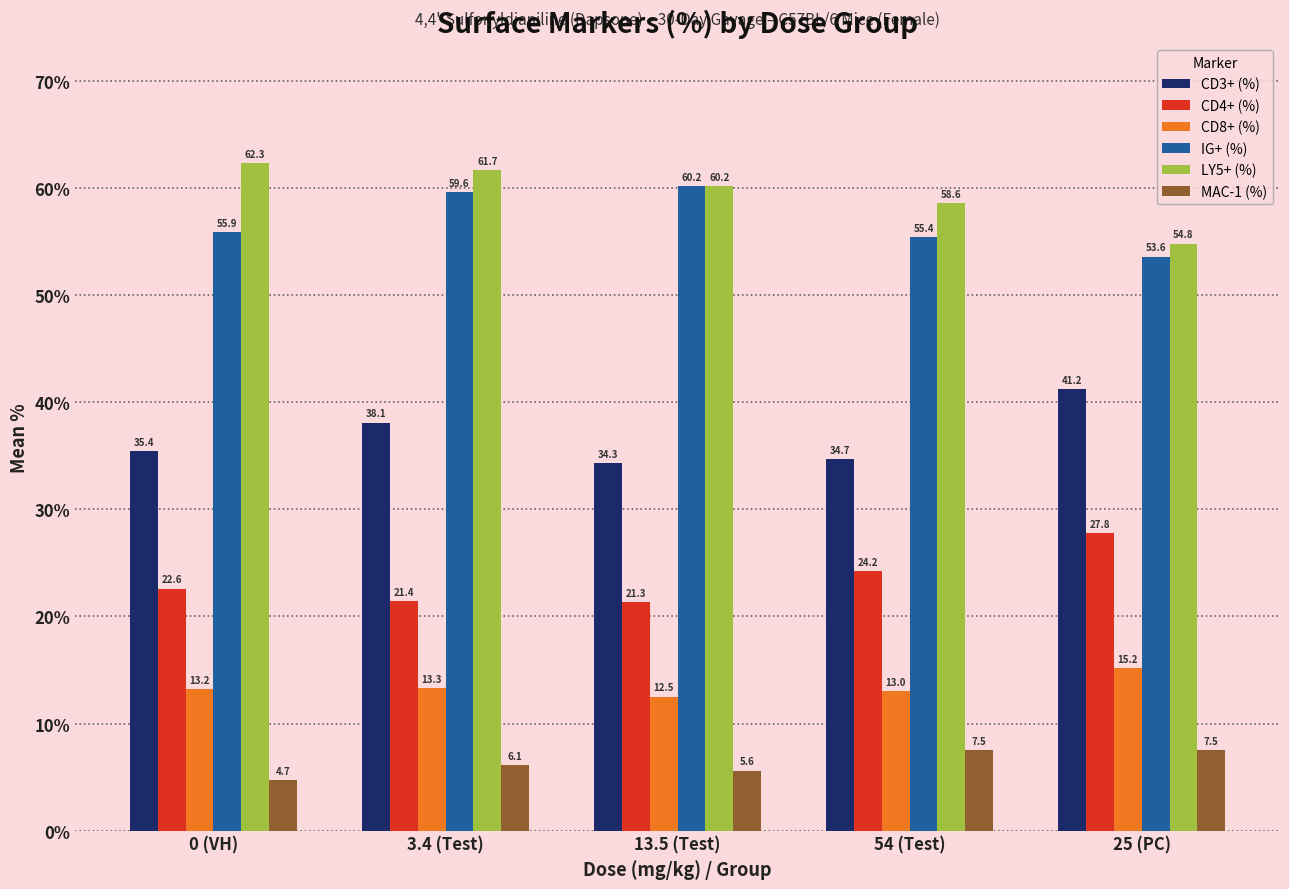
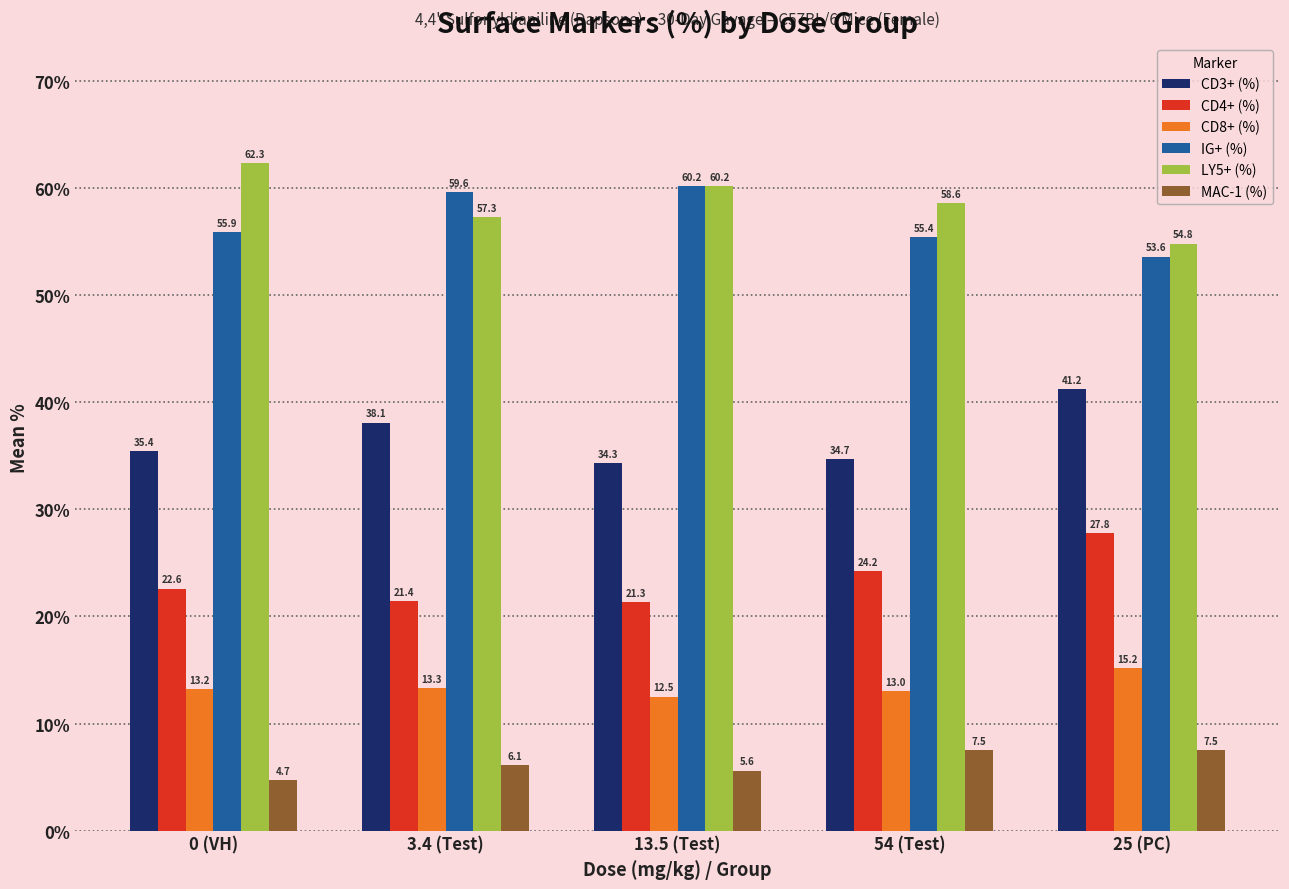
LY5+ (%), 3.4 (Test): 61.7 -> 57.3
